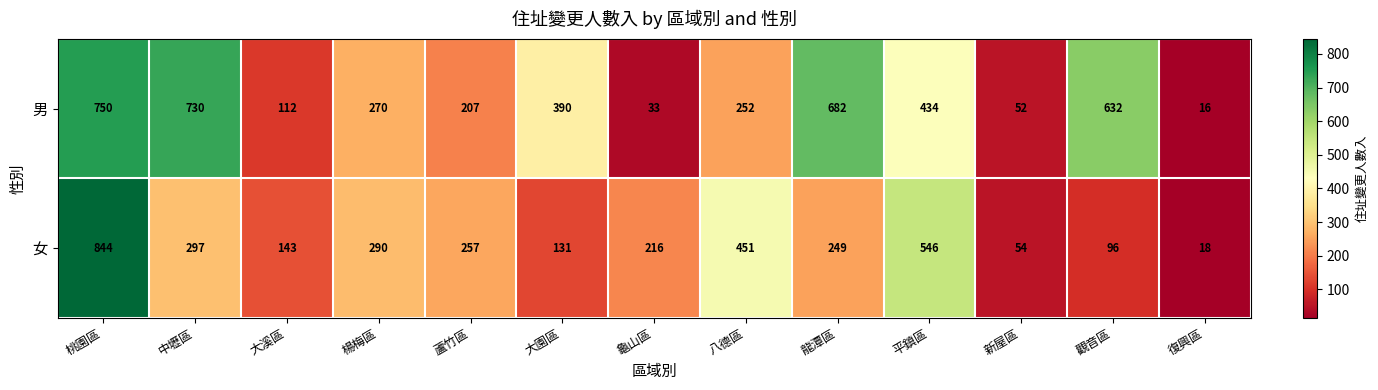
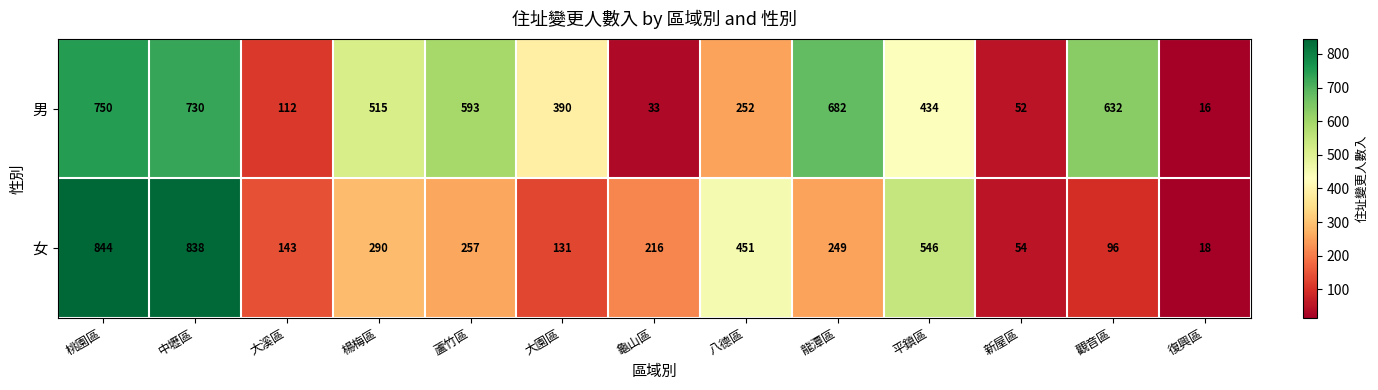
男, 楊梅區: 270 -> 515
男, 蘆竹區: 207 -> 593
女, 中壢區: 297 -> 838
